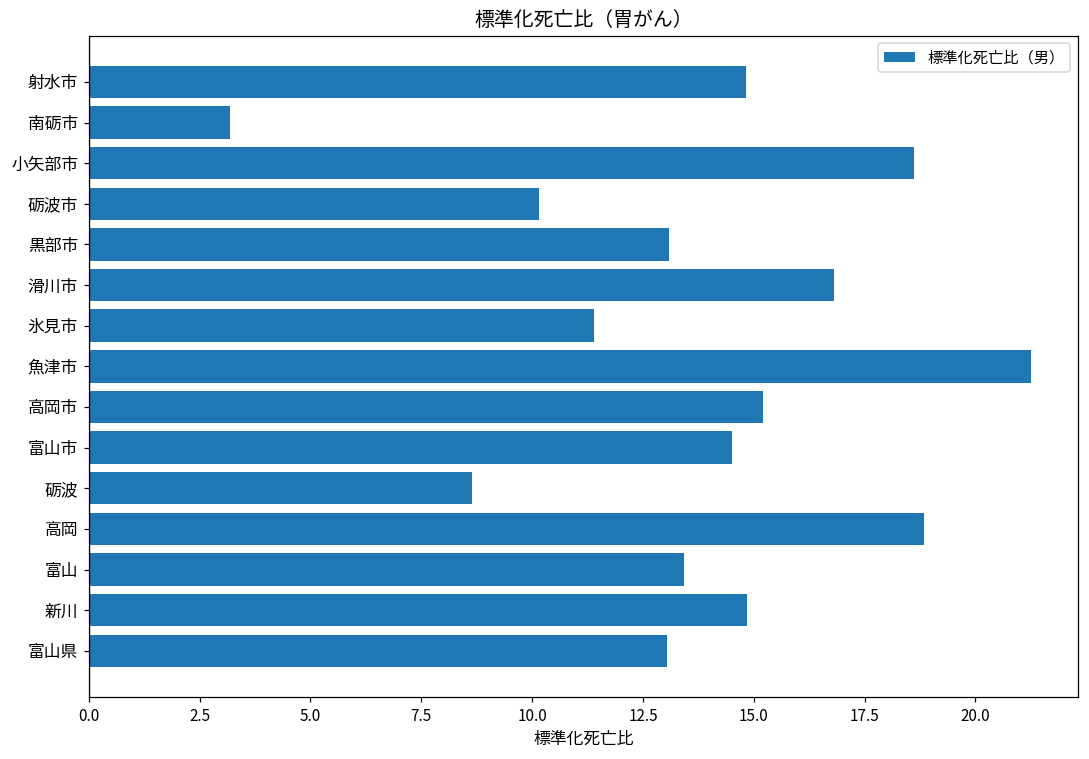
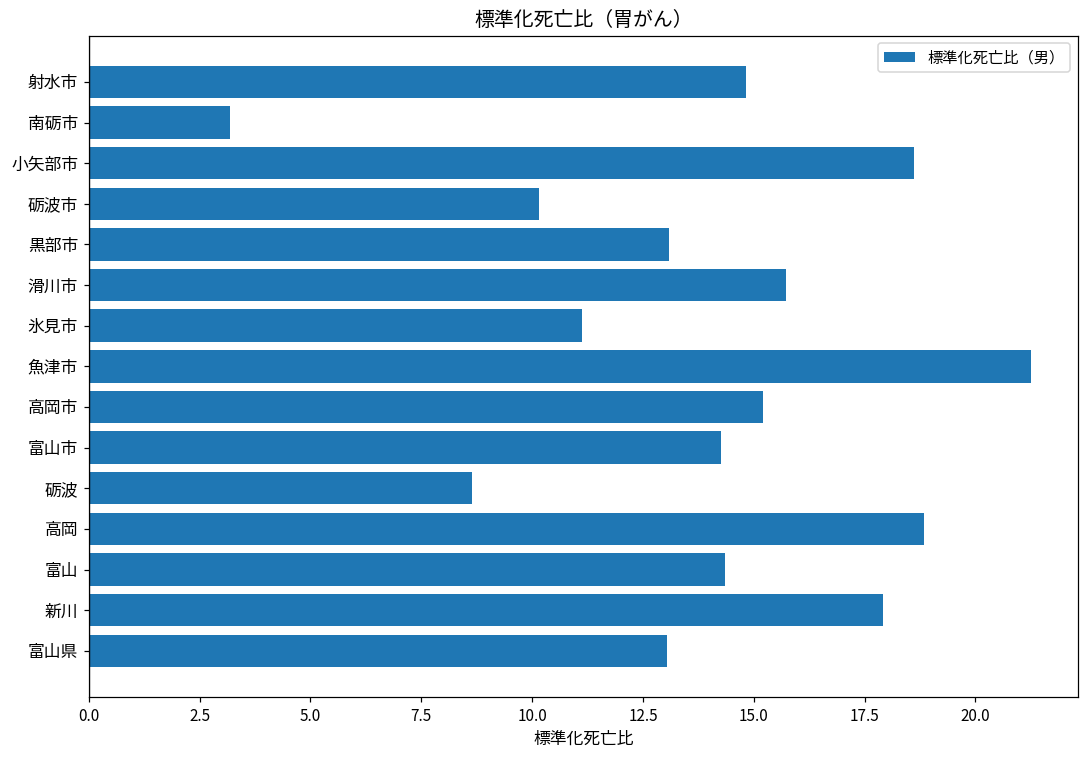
滑川市: 16.8 -> 15.7
氷見市: 11.4 -> 11.1
富山市: 14.5 -> 14.3
富山: 13.4 -> 14.3
新川: 14.9 -> 17.9
